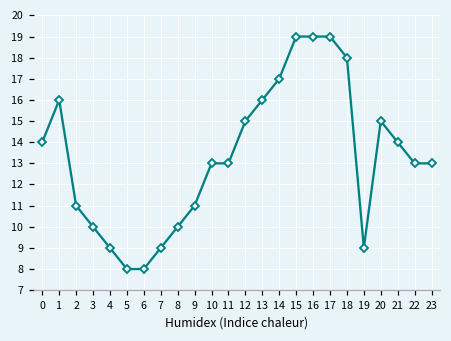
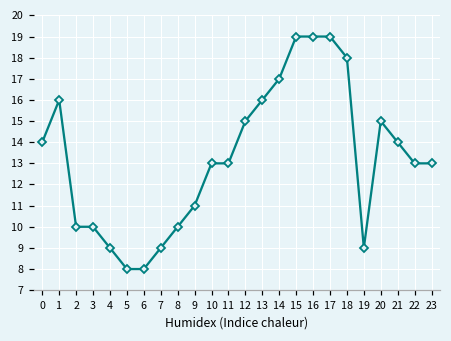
2: 11 -> 10
